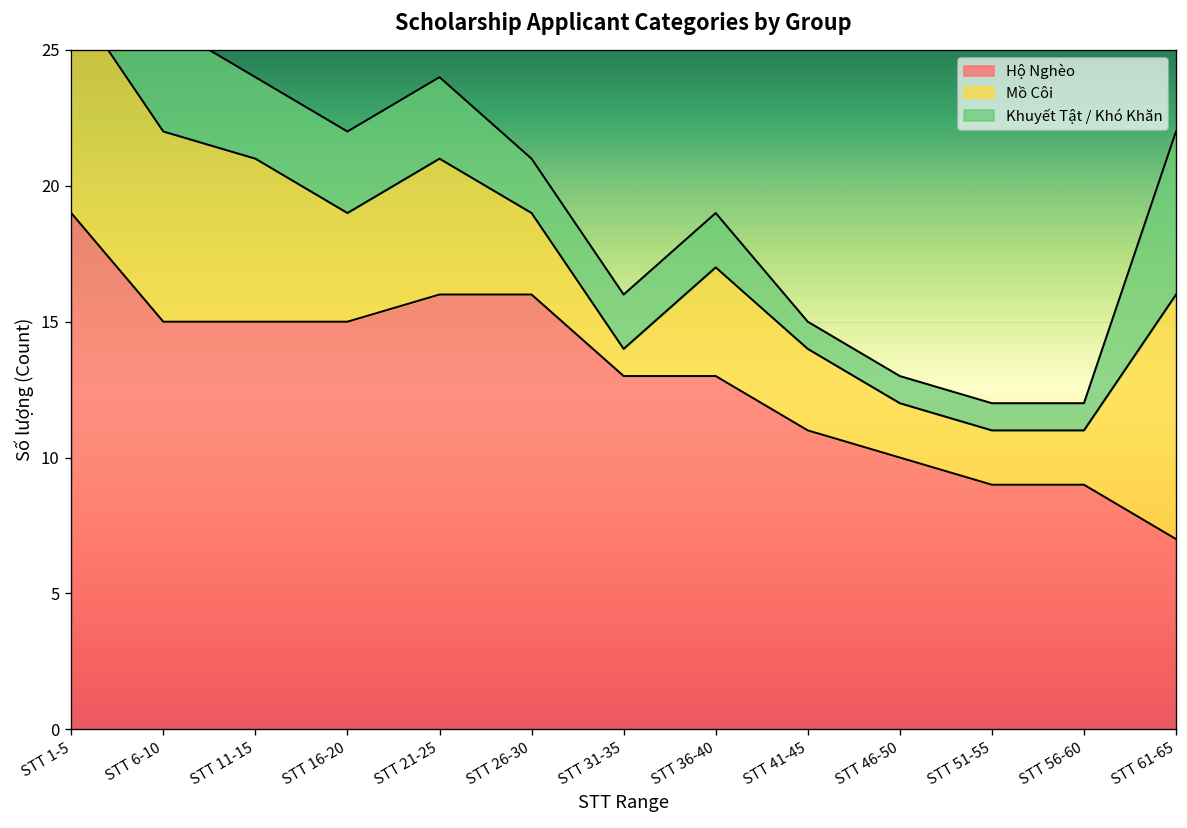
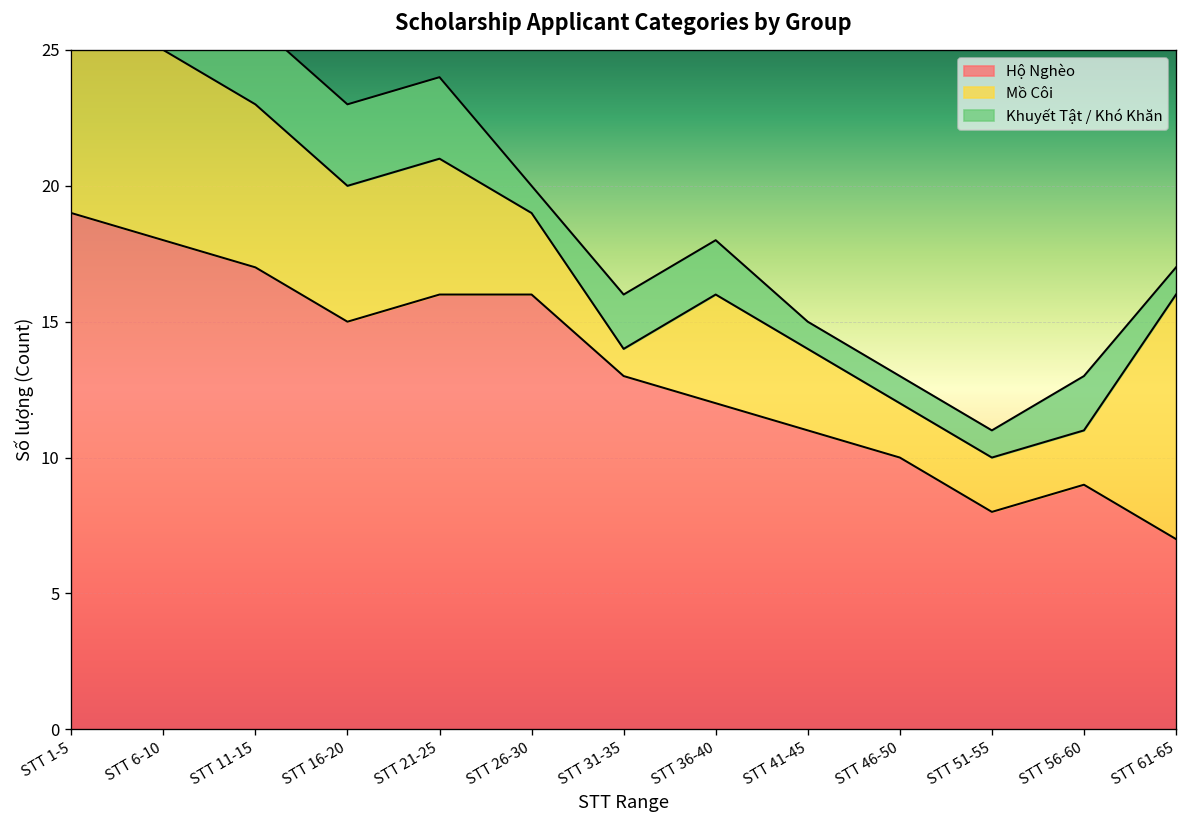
Hộ Nghèo, STT 6-10: 15 -> 18
Hộ Nghèo, STT 11-15: 15 -> 17
Mồ Côi, STT 16-20: 4 -> 5
Khuyết Tật / Khó Khăn, STT 26-30: 2 -> 1
Hộ Nghèo, STT 36-40: 13 -> 12
Hộ Nghèo, STT 51-55: 9 -> 8
Khuyết Tật / Khó Khăn, STT 56-60: 1 -> 2
Khuyết Tật / Khó Khăn, STT 61-65: 6 -> 1
